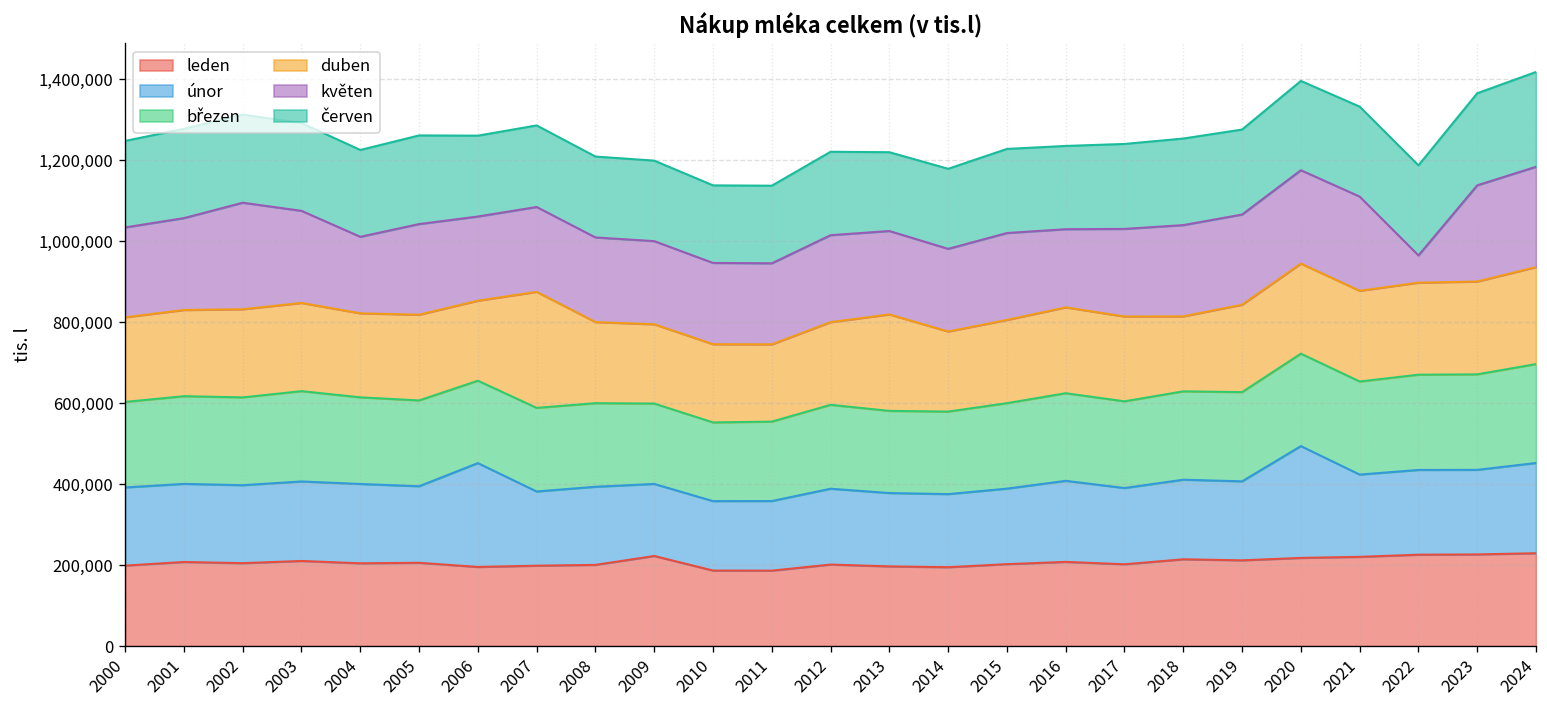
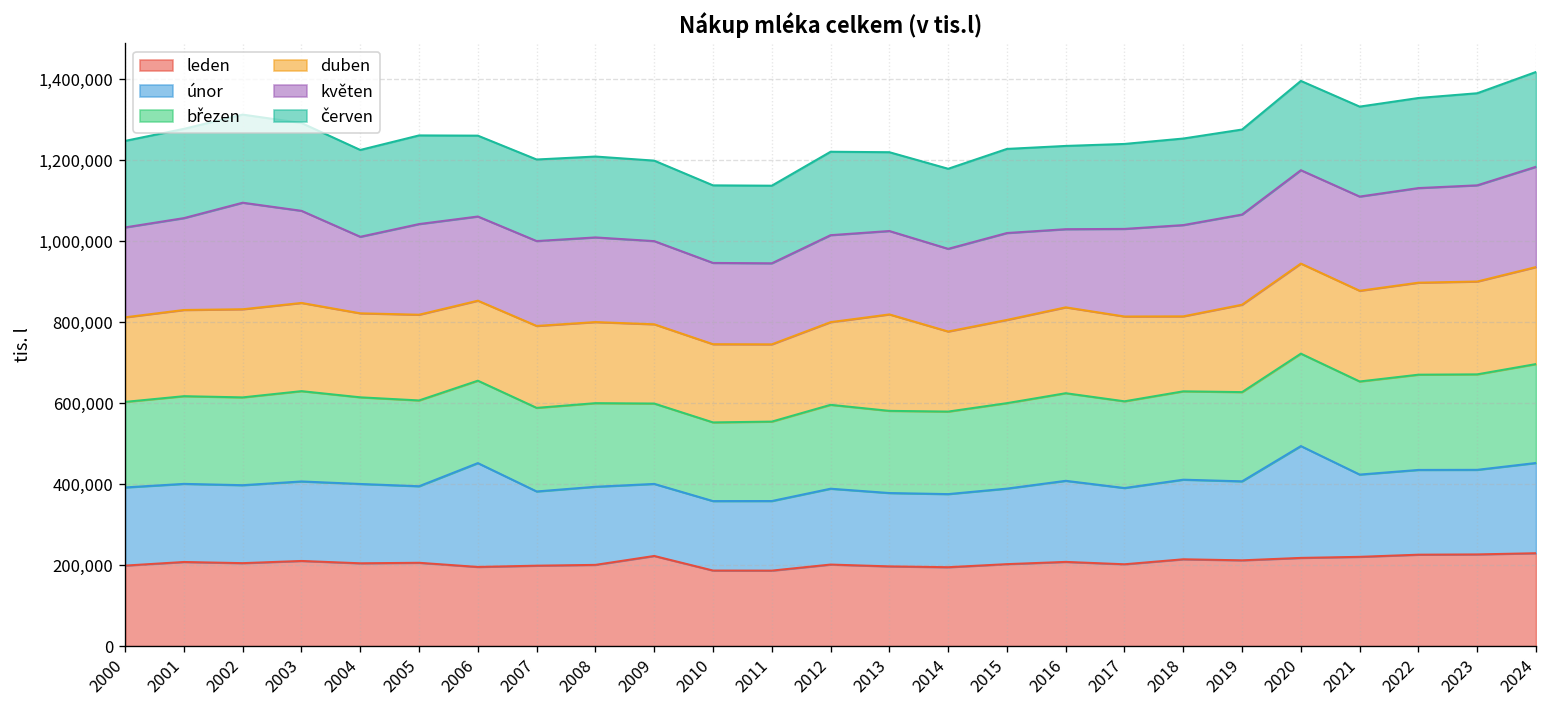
duben, 2007: 290,000 -> 200,000
květen, 2022: 70,000 -> 230,000
